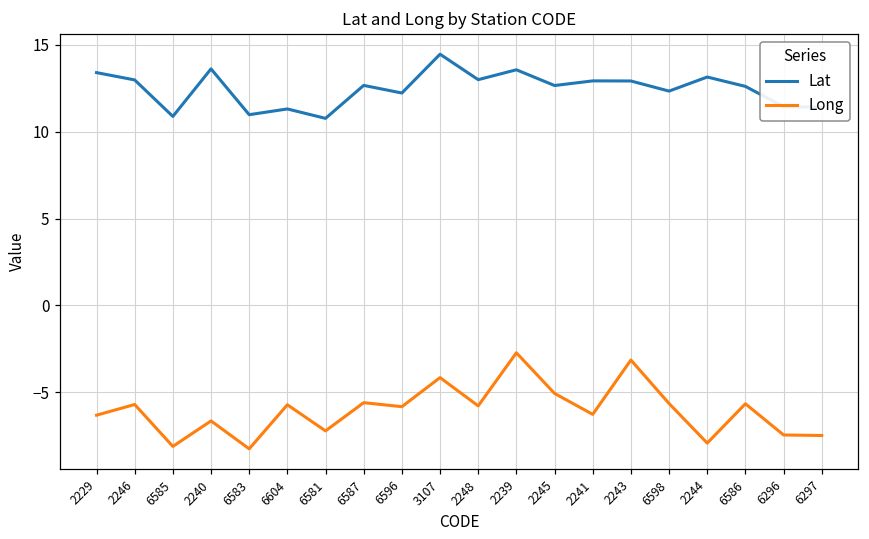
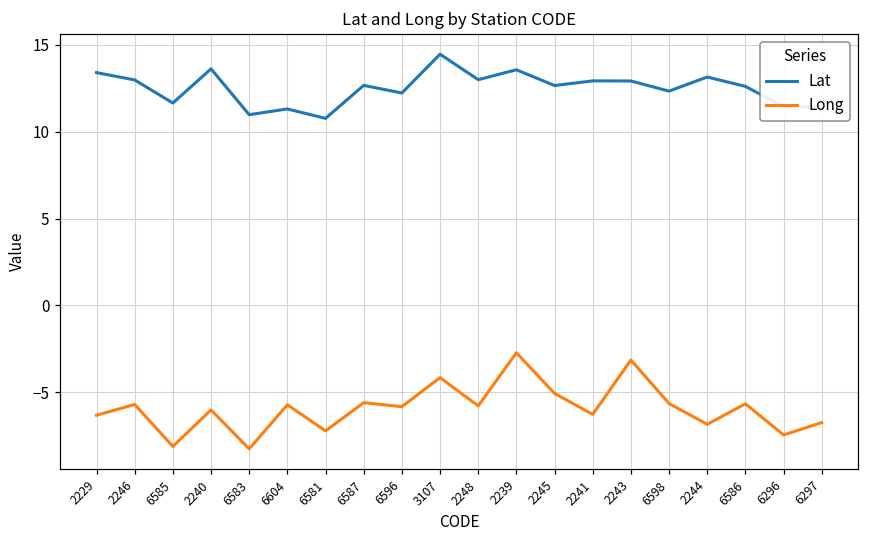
Lat, 6585: 10.9 -> 11.7
Long, 2240: -6.7 -> -6.0
Long, 2244: -7.9 -> -6.9
Long, 6297: -7.5 -> -6.8
